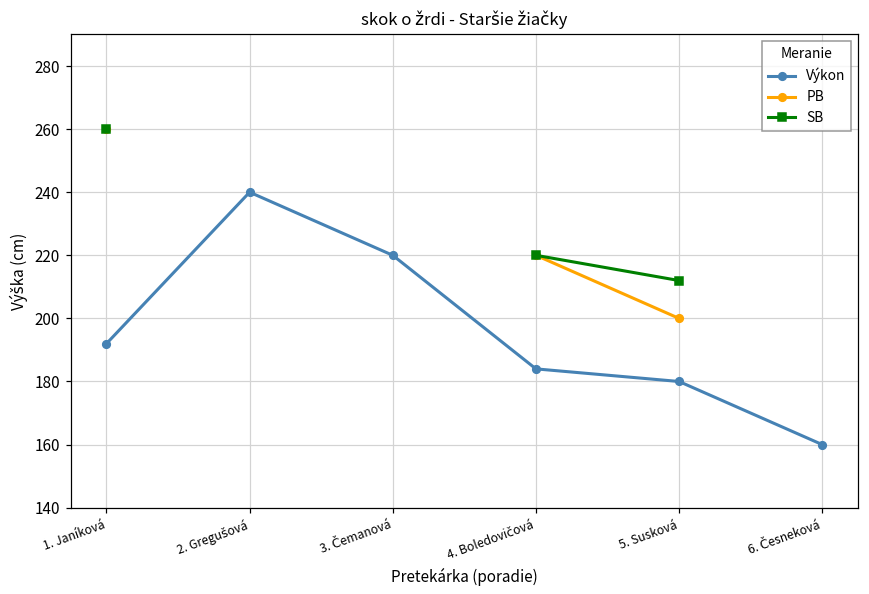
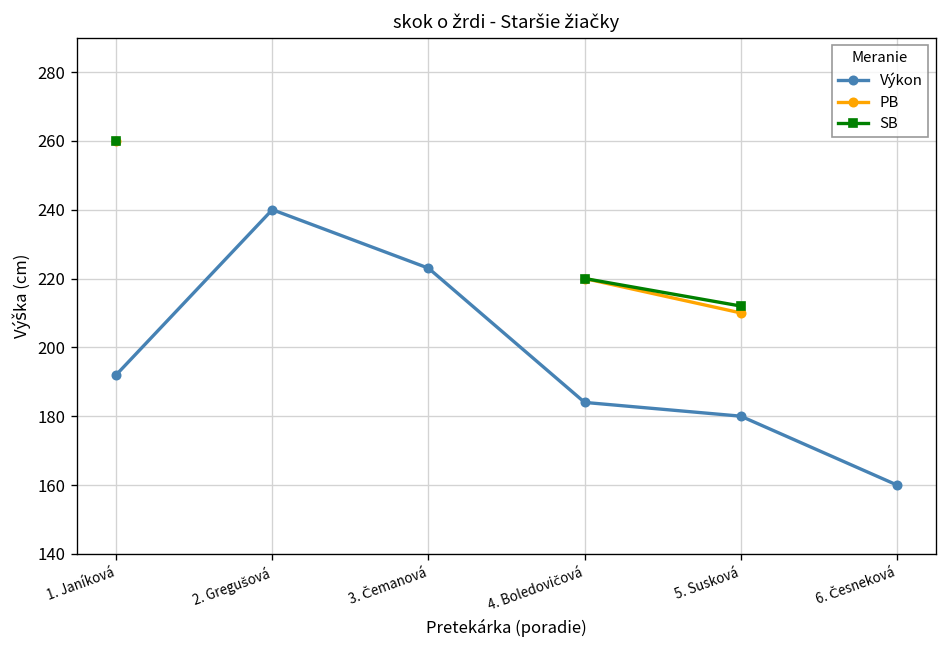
Výkon, 3. Čemanová: 220 -> 223
PB, 5. Susková: 200 -> 210
